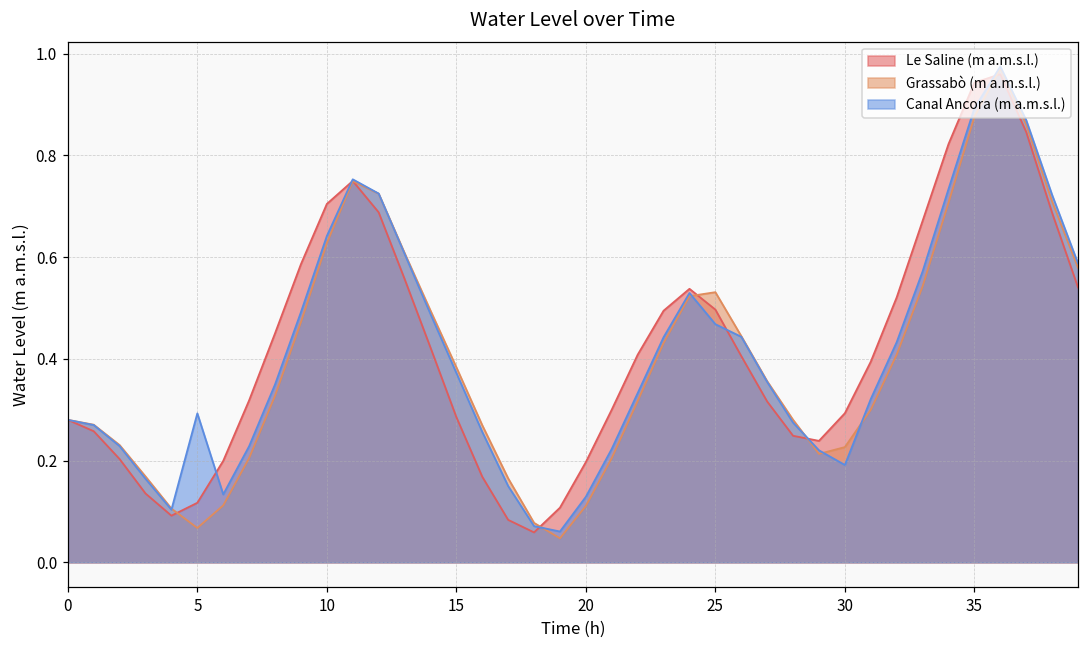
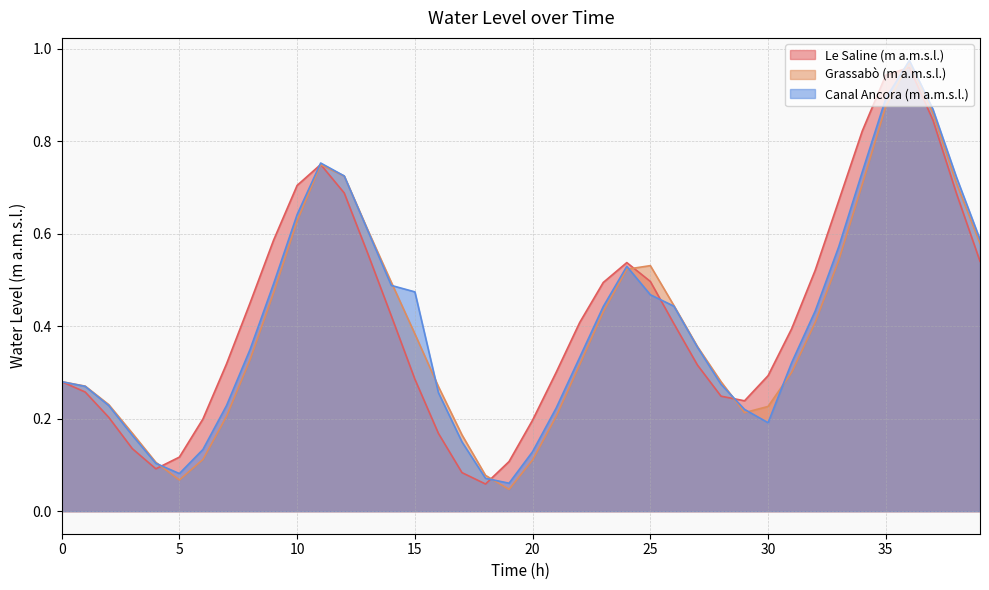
Canal Ancora (m a.m.s.l.), 5: 0.29 -> 0.08
Canal Ancora (m a.m.s.l.), 15: 0.37 -> 0.47
